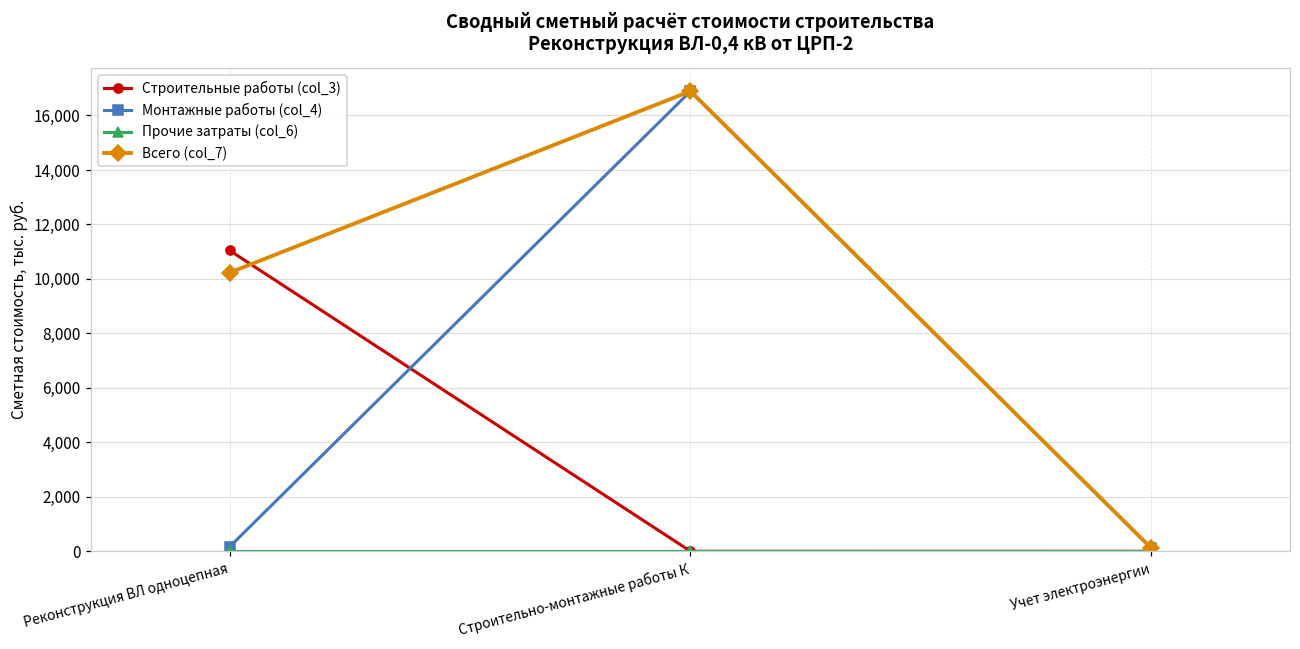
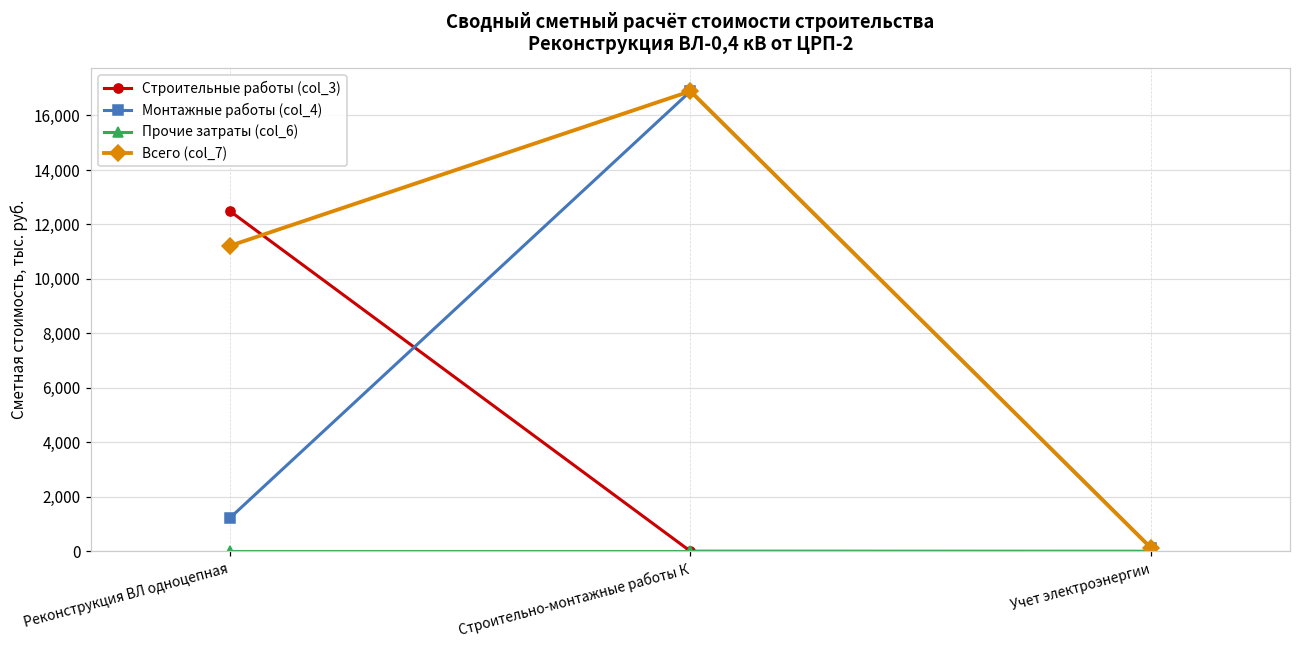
Строительные работы (col_3), Реконструкция ВЛ одноцепная: 11,000 -> 12,500
Монтажные работы (col_4), Реконструкция ВЛ одноцепная: 200 -> 1,200
Всего (col_7), Реконструкция ВЛ одноцепная: 10,200 -> 11,200
